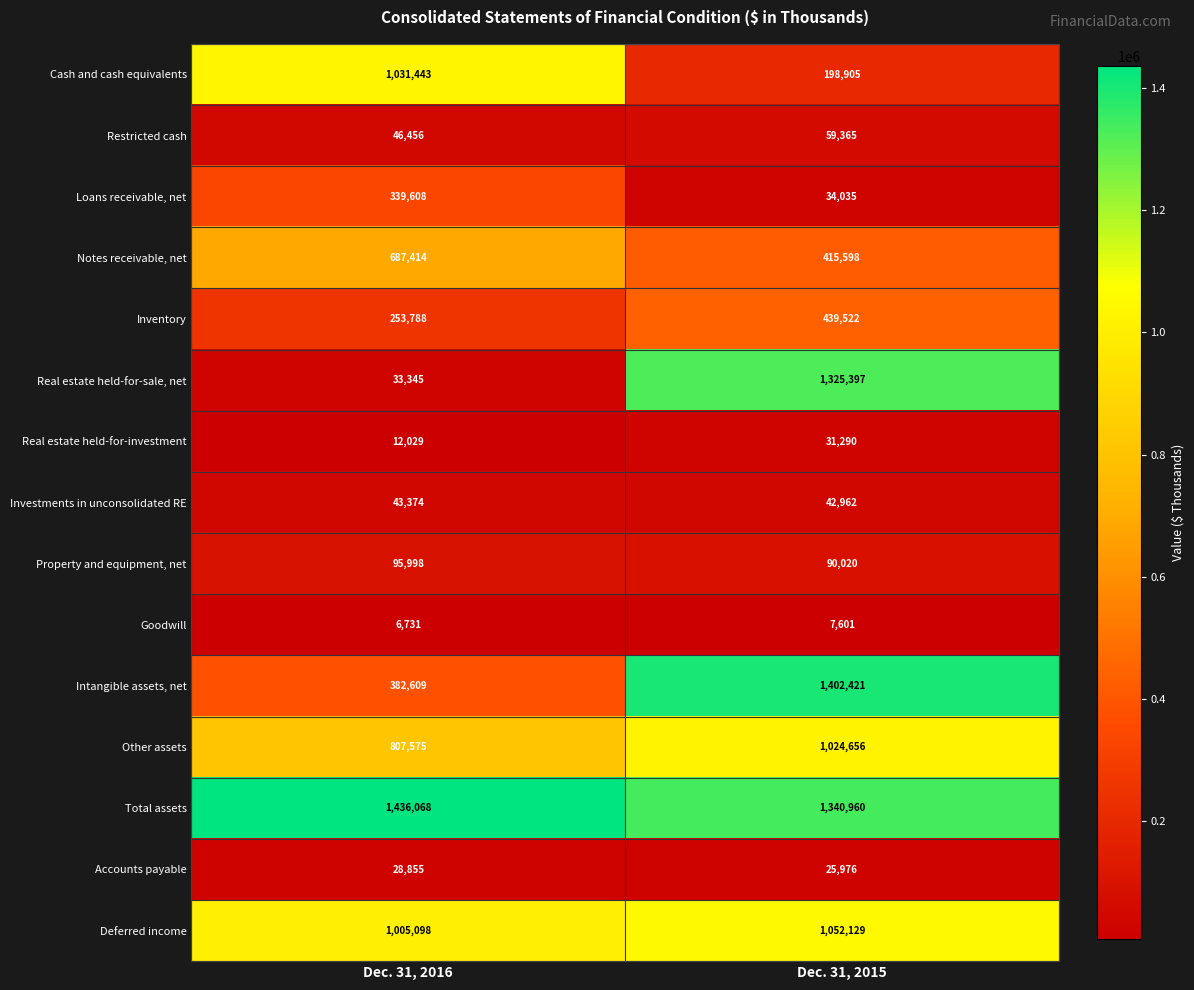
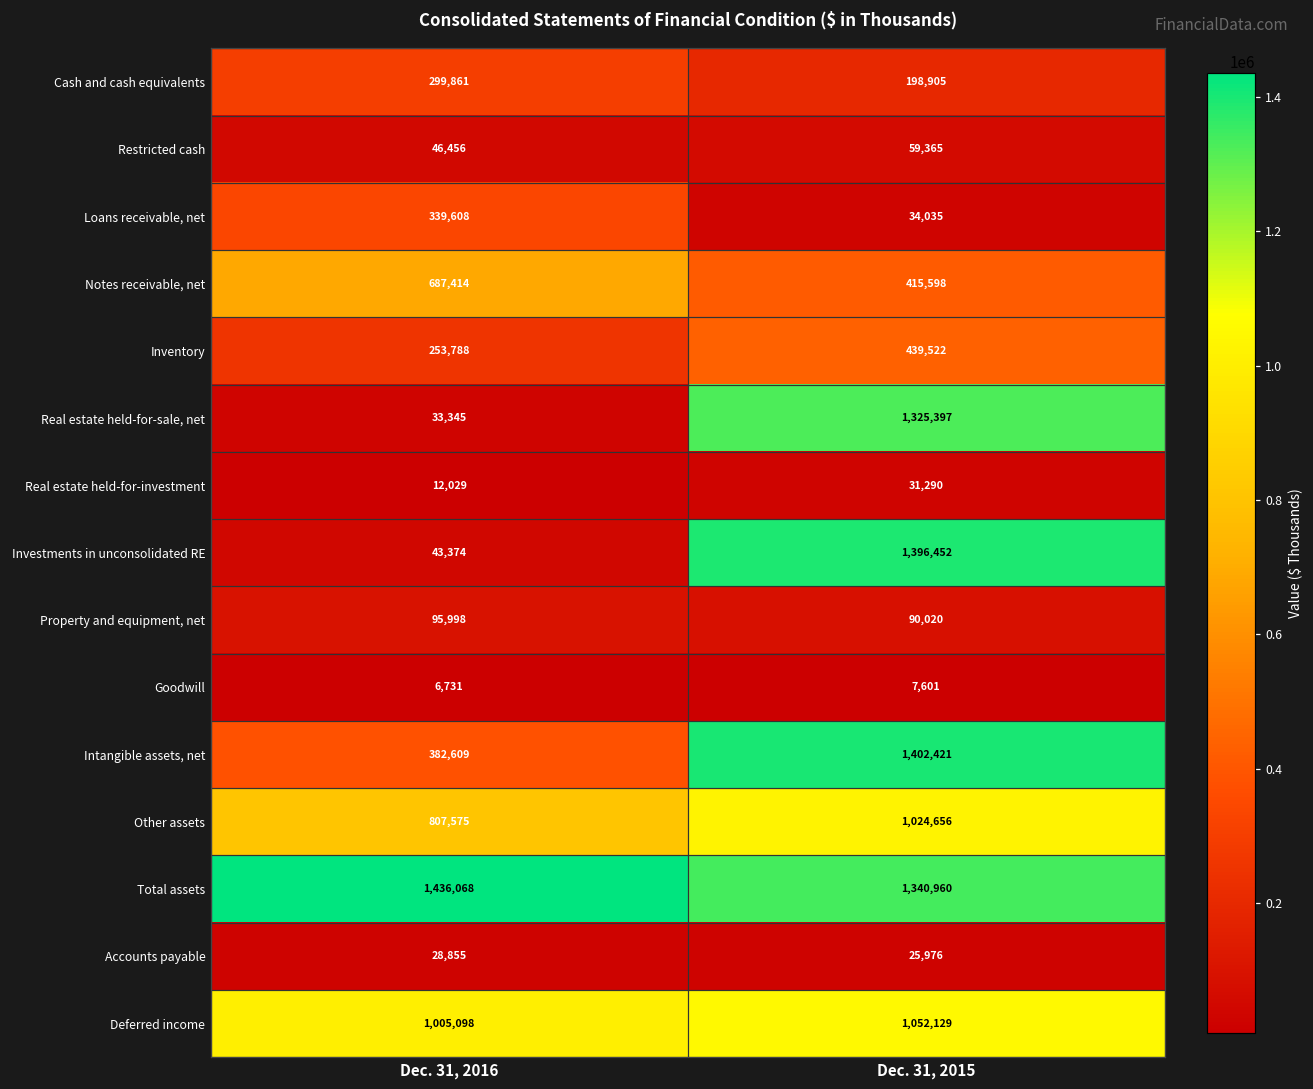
Cash and cash equivalents, Dec. 31, 2016: 1,031,443 -> 299,861
Investments in unconsolidated RE, Dec. 31, 2015: 42,962 -> 1,396,452
